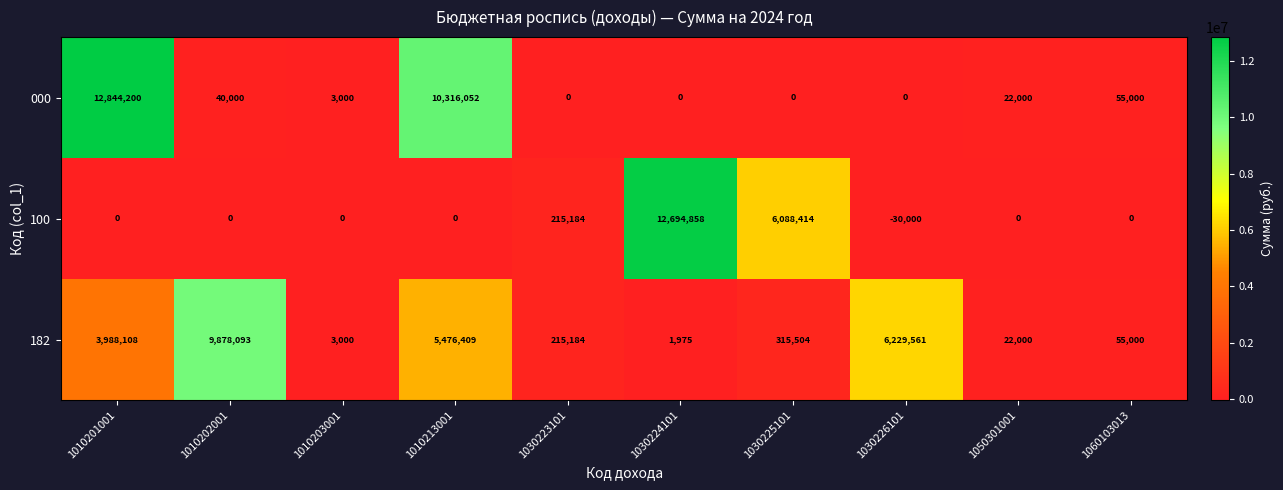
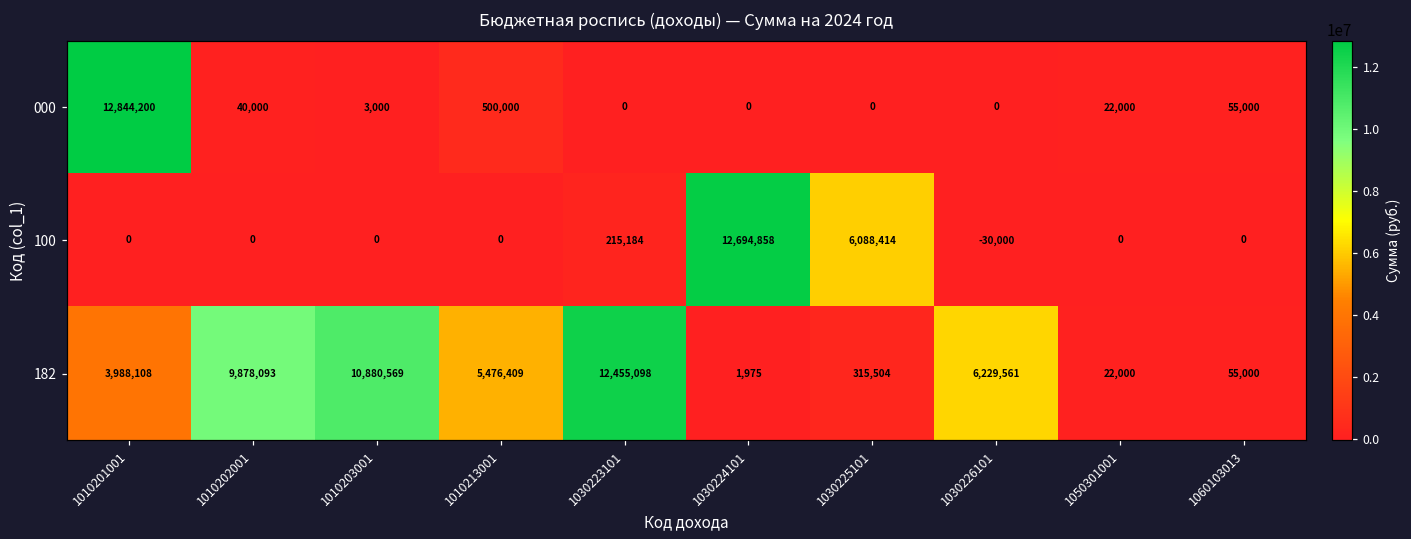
000, 1010213001: 10,316,052 -> 500,000
182, 1010203001: 3,000 -> 10,880,569
182, 1030223101: 215,184 -> 12,455,098
